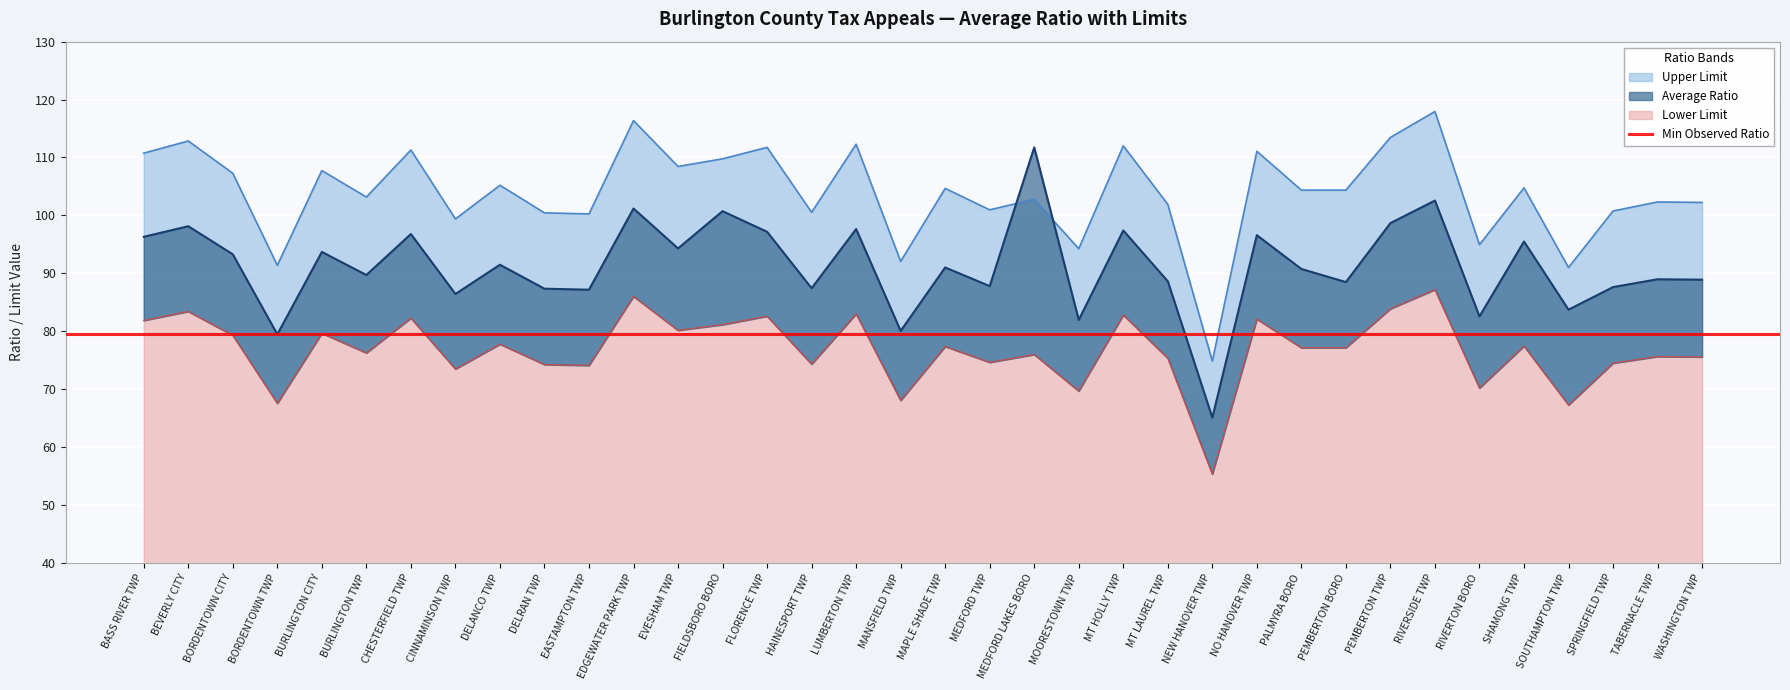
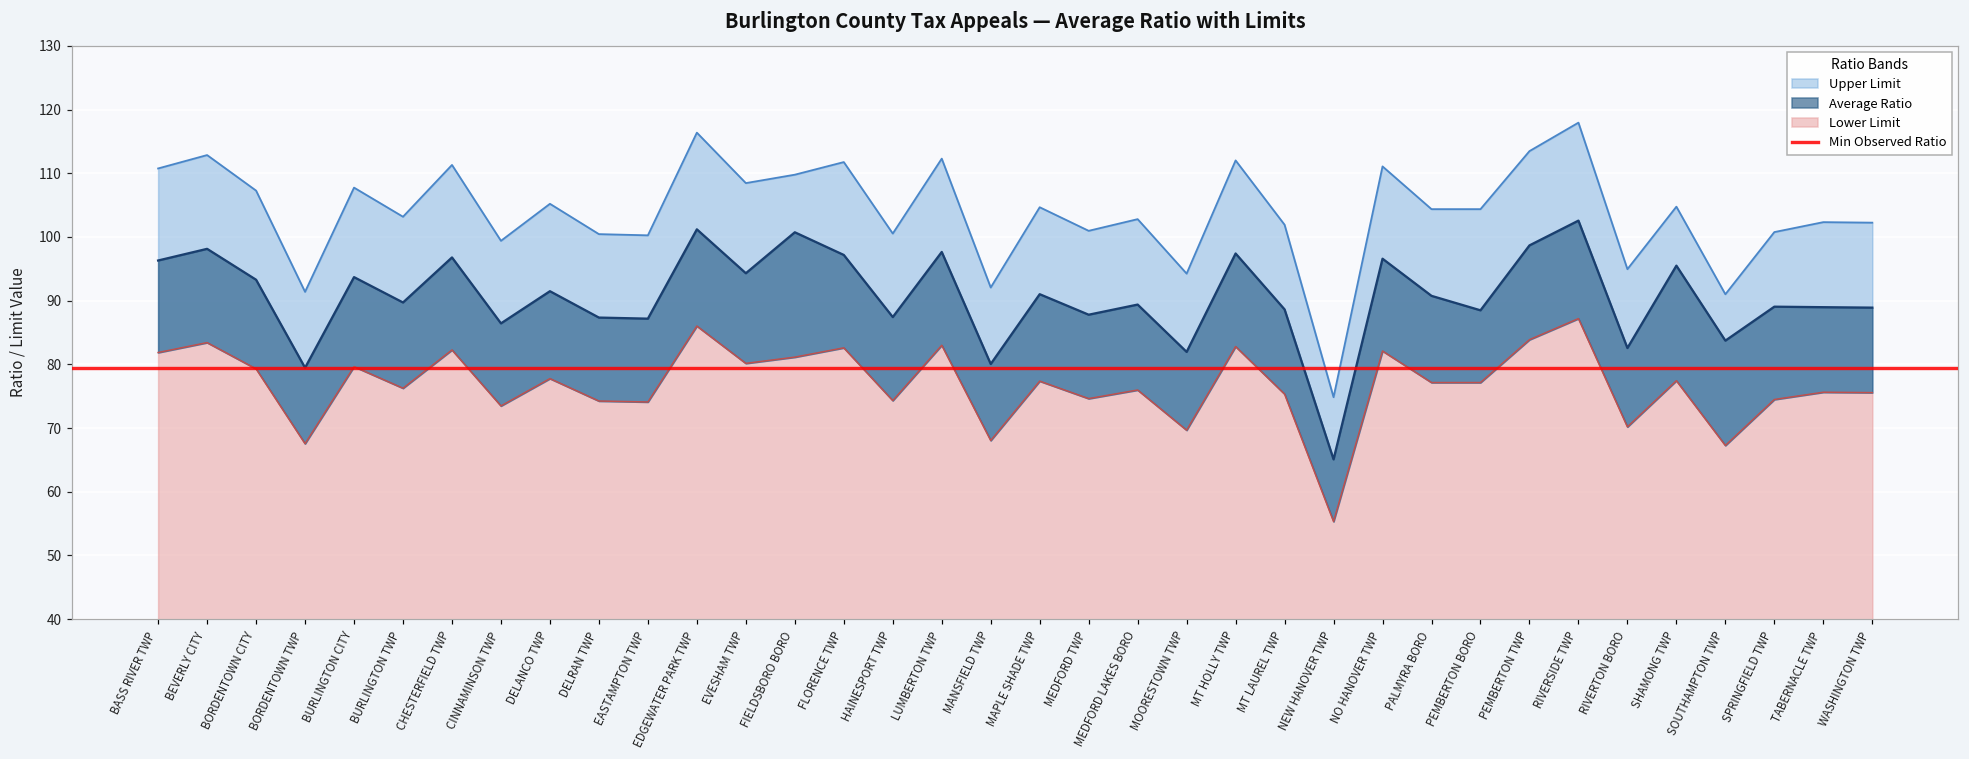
Average Ratio, MEDFORD LAKES BORO: 112 -> 89
Average Ratio, SPRINGFIELD TWP: 88 -> 89
